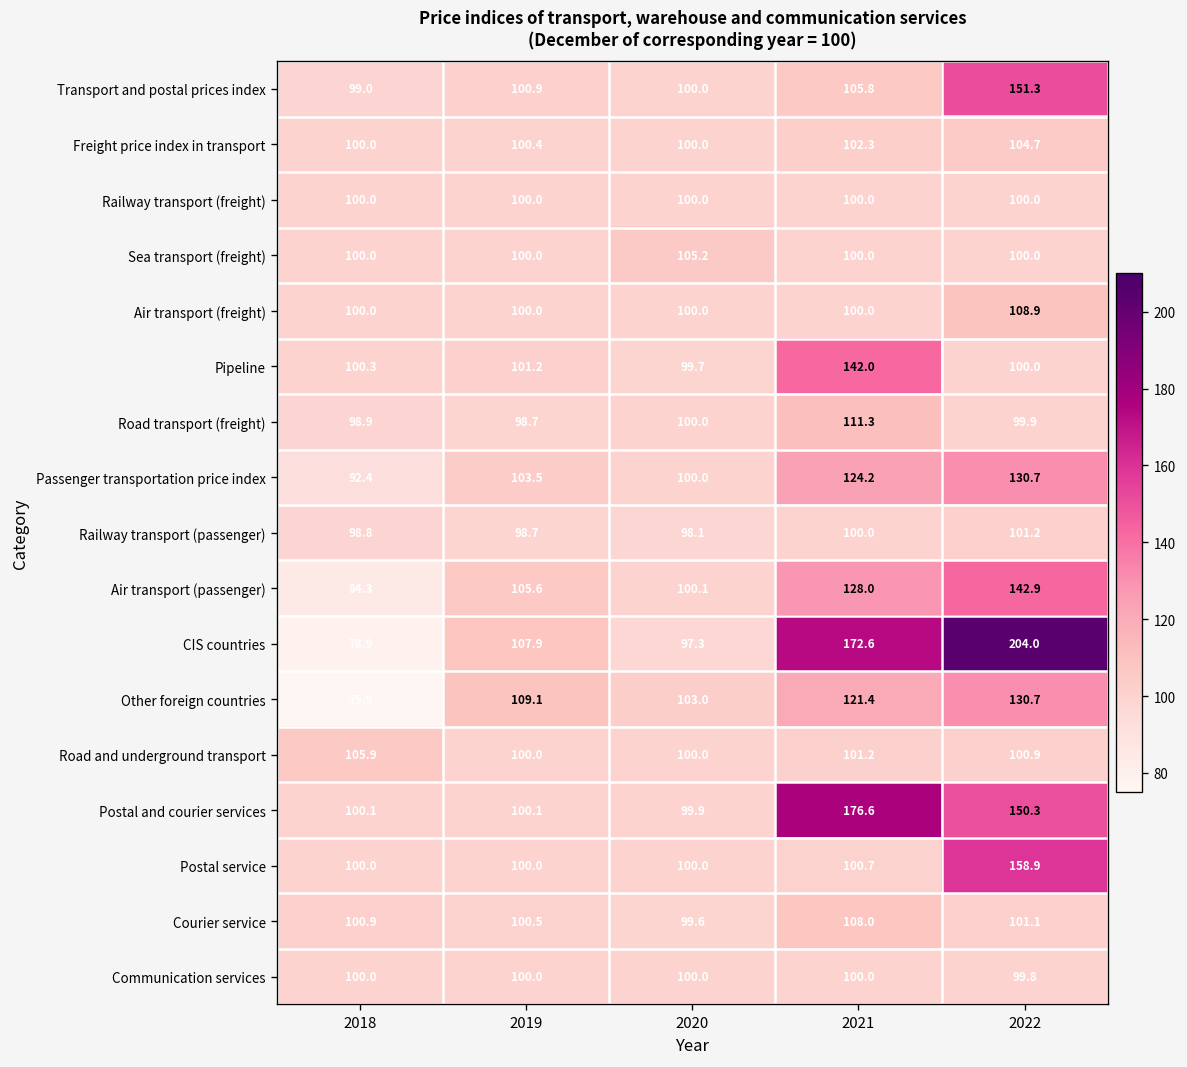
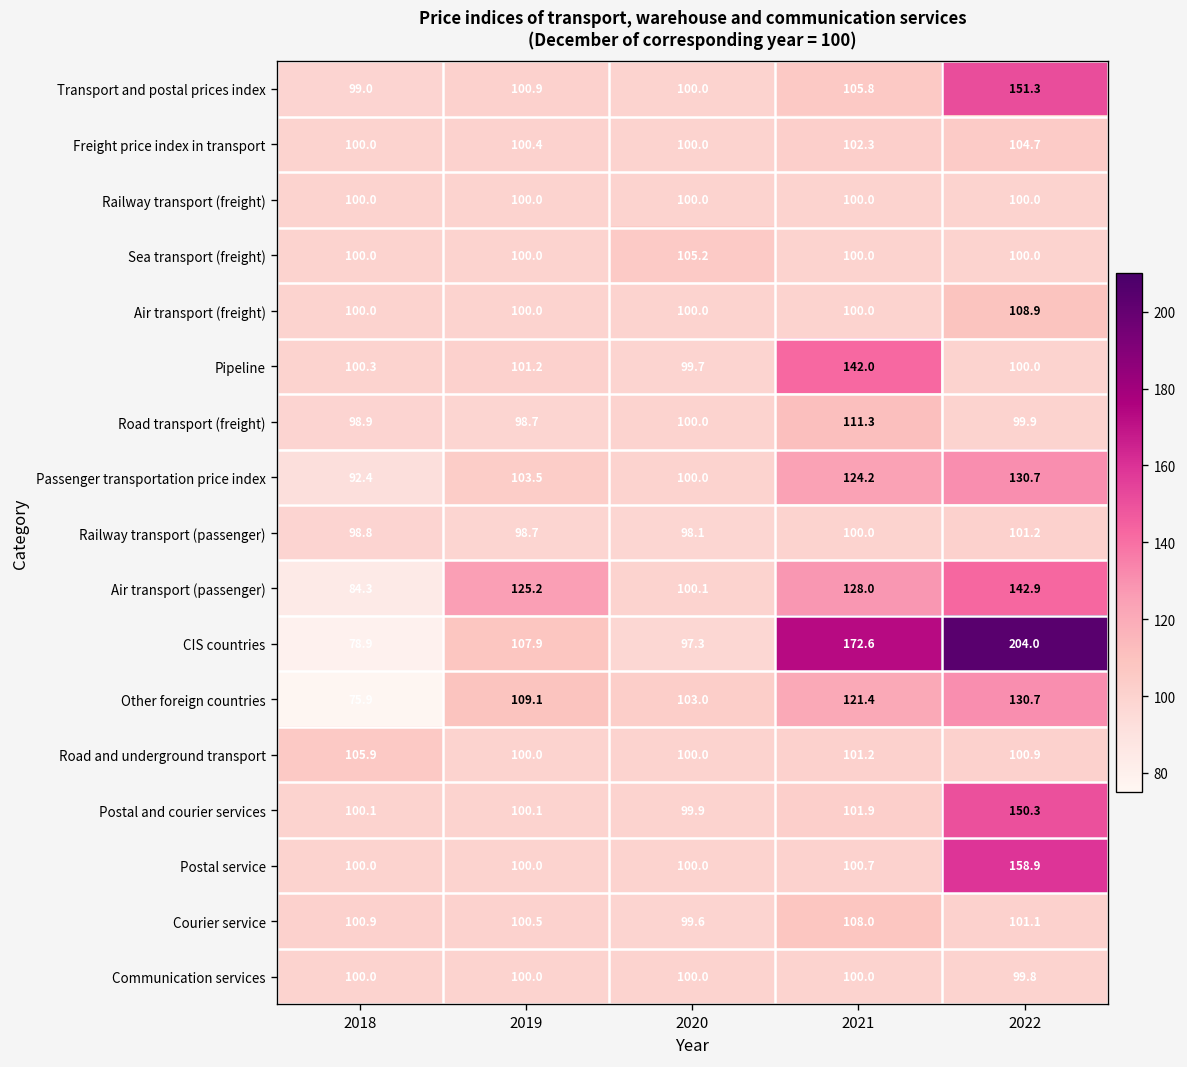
Air transport (passenger), 2019: 105.6 -> 125.2
Postal and courier services, 2021: 176.6 -> 101.9
